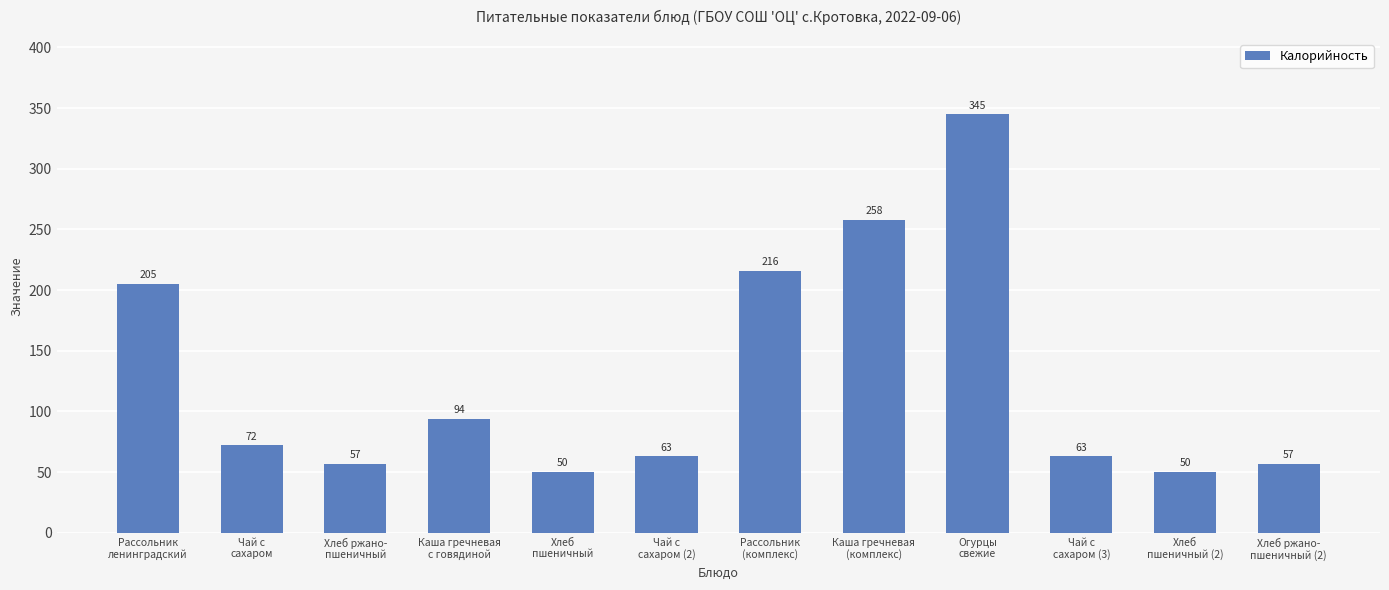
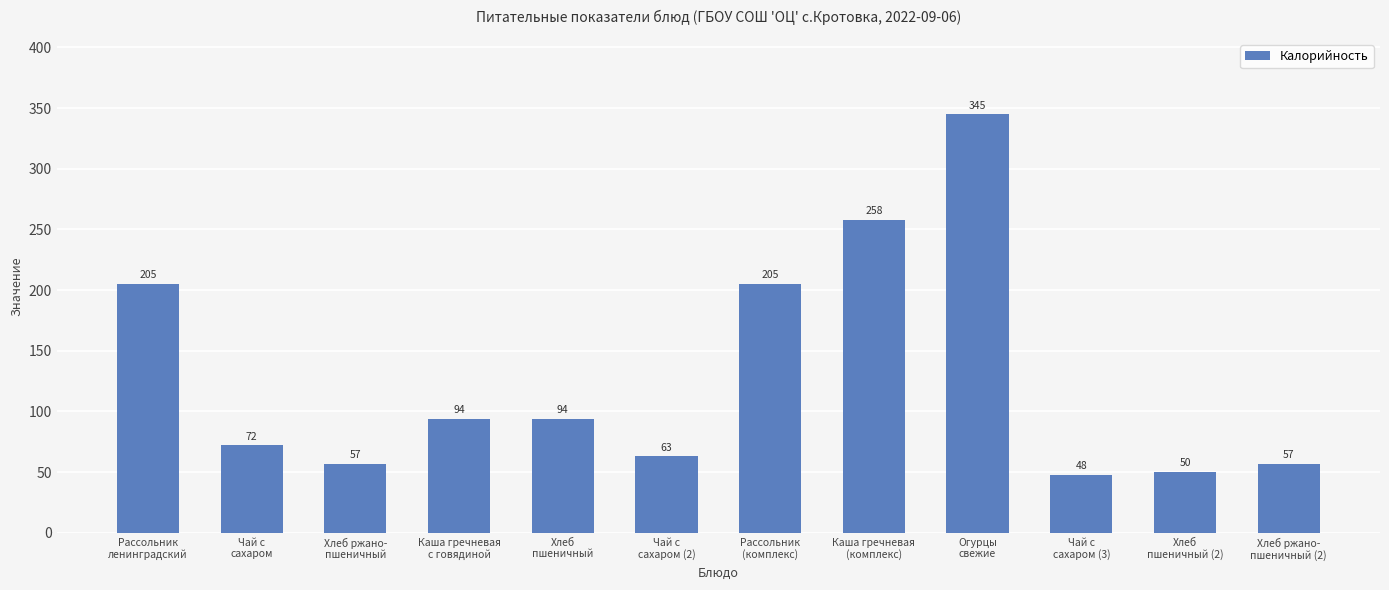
Хлеб пшеничный: 50 -> 94
Рассольник (комплекс): 216 -> 205
Чай с сахаром (3): 63 -> 48
